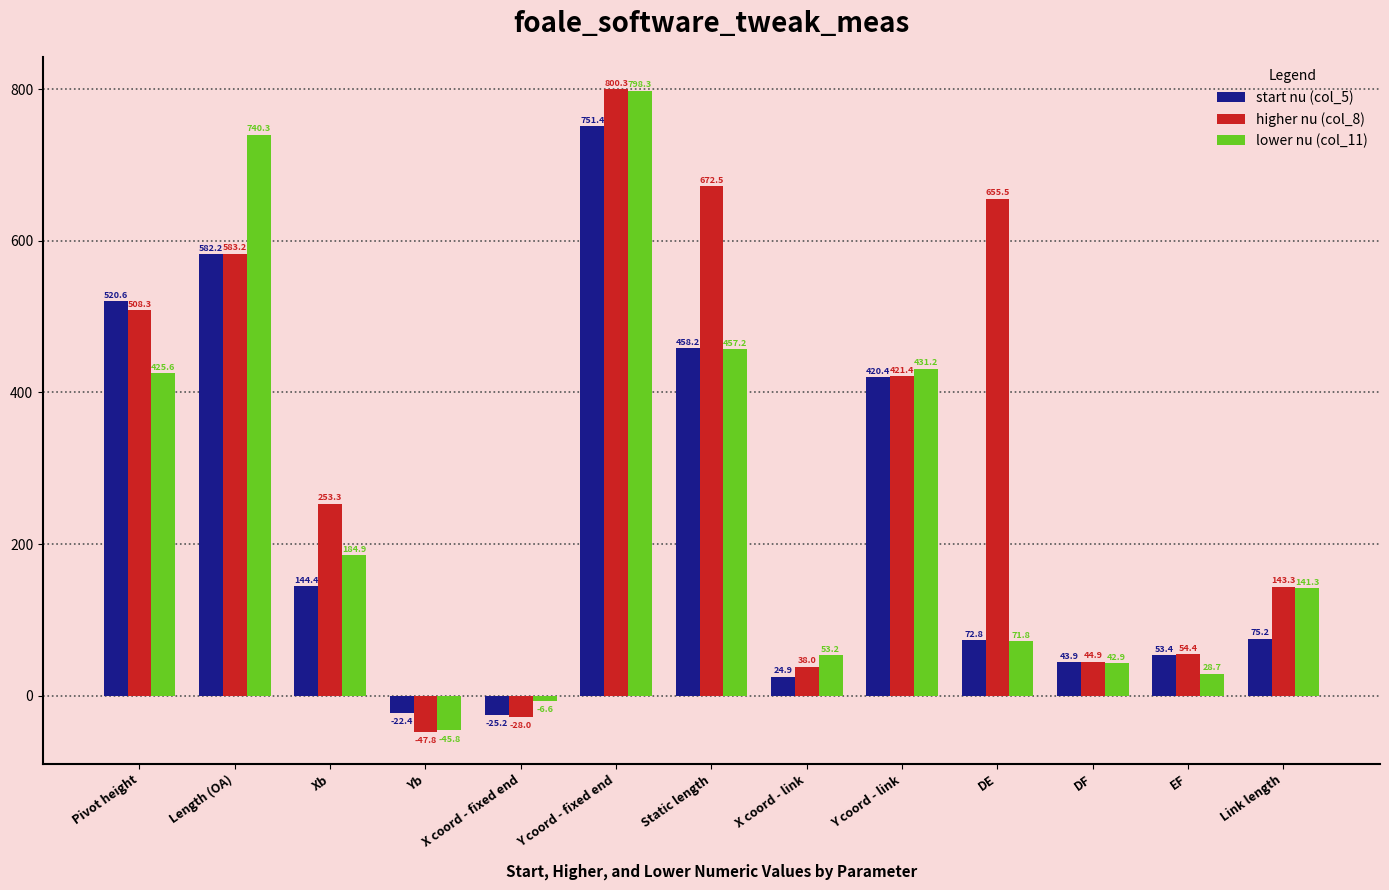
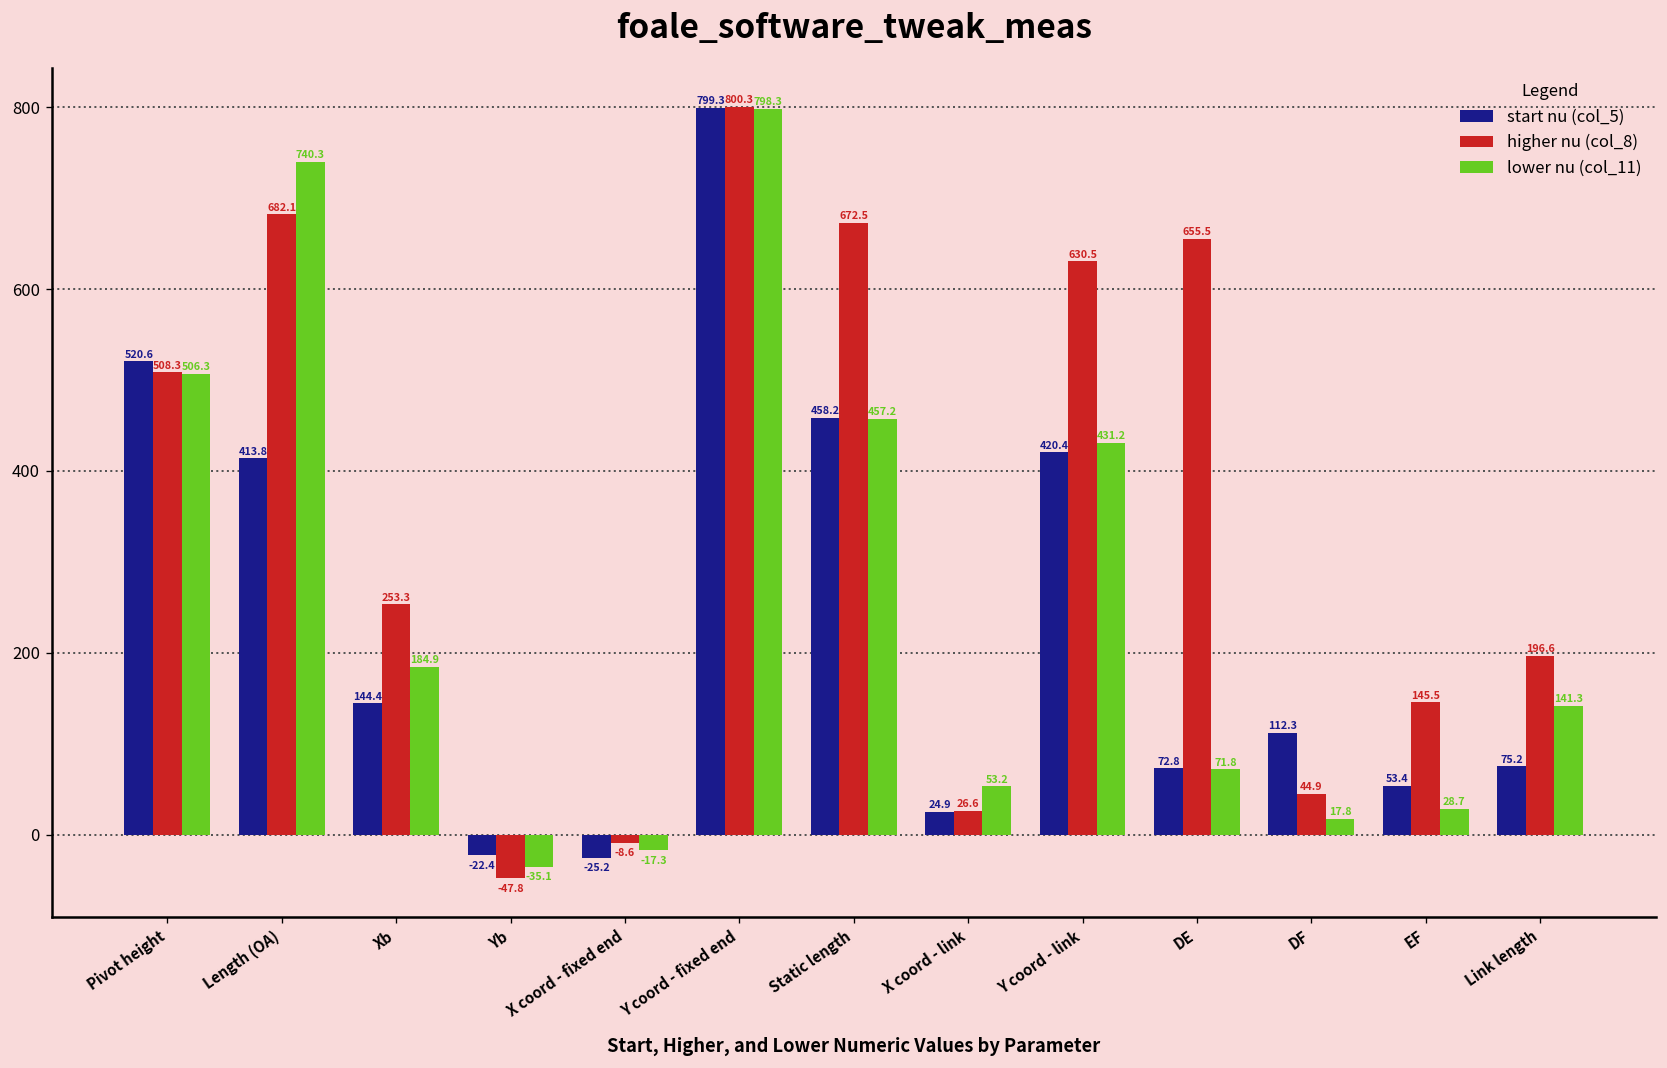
lower nu (col_11), Pivot height: 425.6 -> 506.3
start nu (col_5), Length (OA): 582.2 -> 413.8
higher nu (col_8), Length (OA): 583.2 -> 682.1
lower nu (col_11), Yb: -45.8 -> -35.1
higher nu (col_8), X coord - fixed end: -28.0 -> -8.6
lower nu (col_11), X coord - fixed end: -6.6 -> -17.3
start nu (col_5), Y coord - fixed end: 751.4 -> 799.3
higher nu (col_8), X coord - link: 38.0 -> 26.6
higher nu (col_8), Y coord - link: 421.4 -> 630.5
start nu (col_5), DF: 43.9 -> 112.3
lower nu (col_11), DF: 42.9 -> 17.8
higher nu (col_8), EF: 54.4 -> 145.5
higher nu (col_8), Link length: 143.3 -> 196.6
